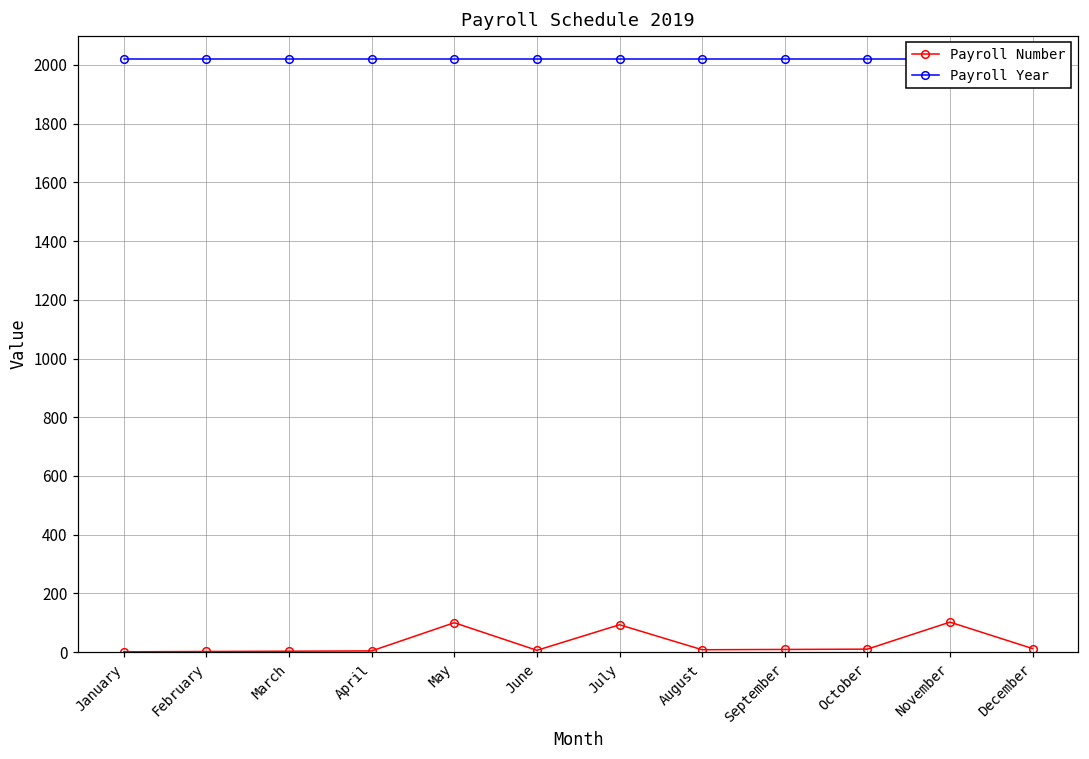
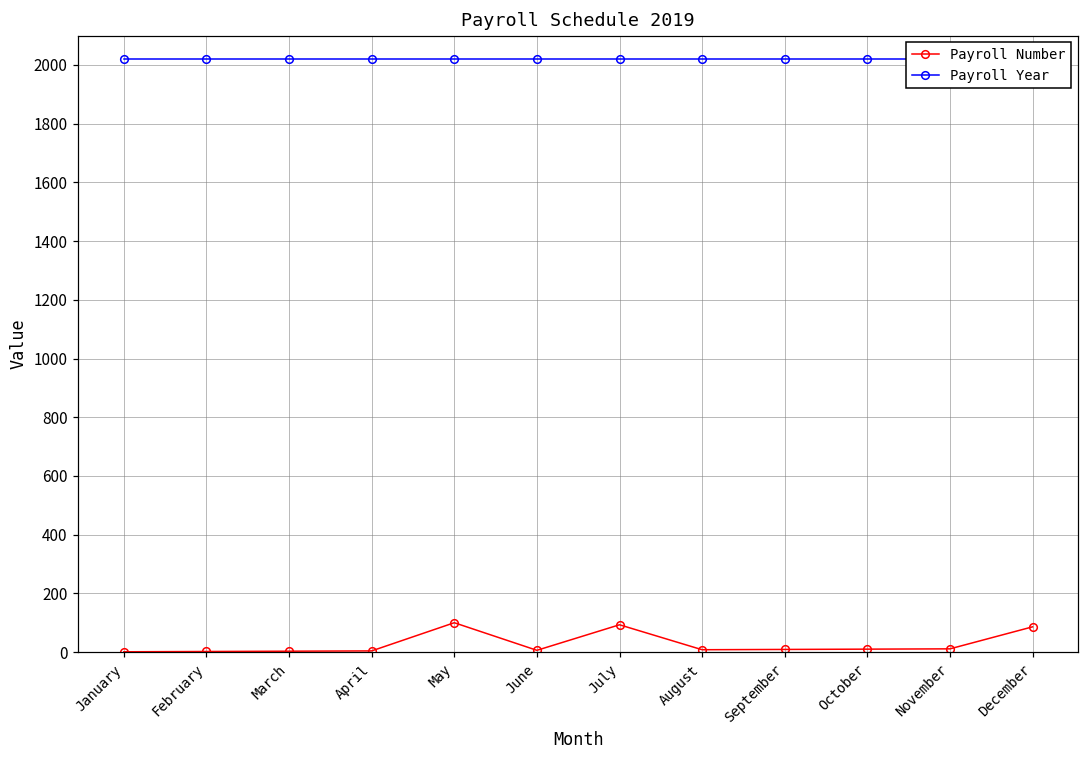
Payroll Number, November: 100 -> 10
Payroll Number, December: 10 -> 90
